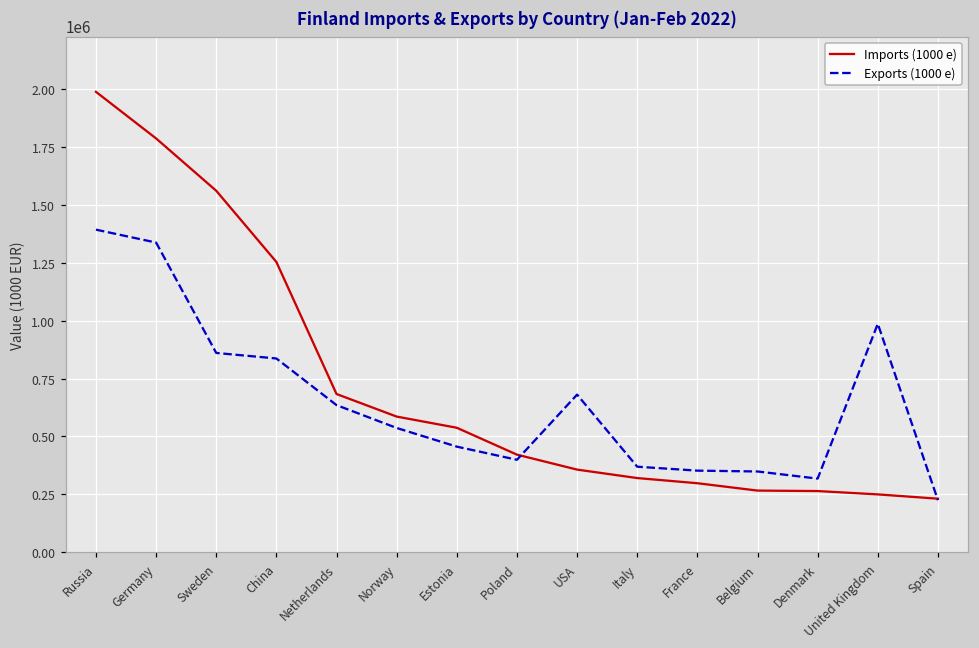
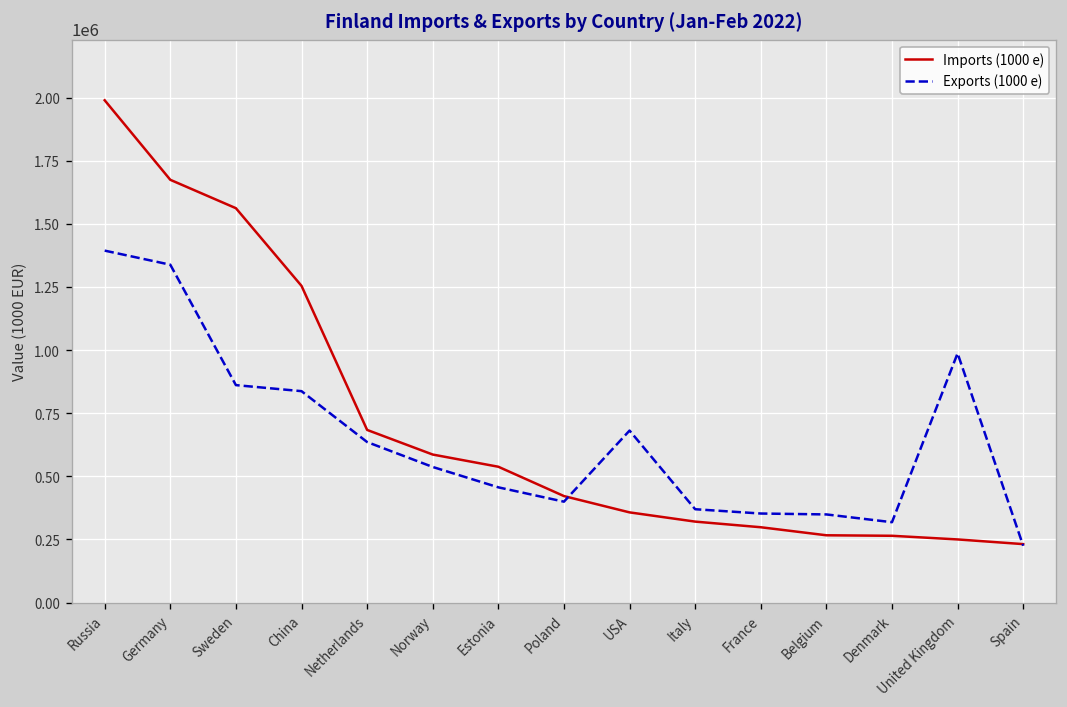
Imports (1000 e), Germany: 1790000 -> 1670000
